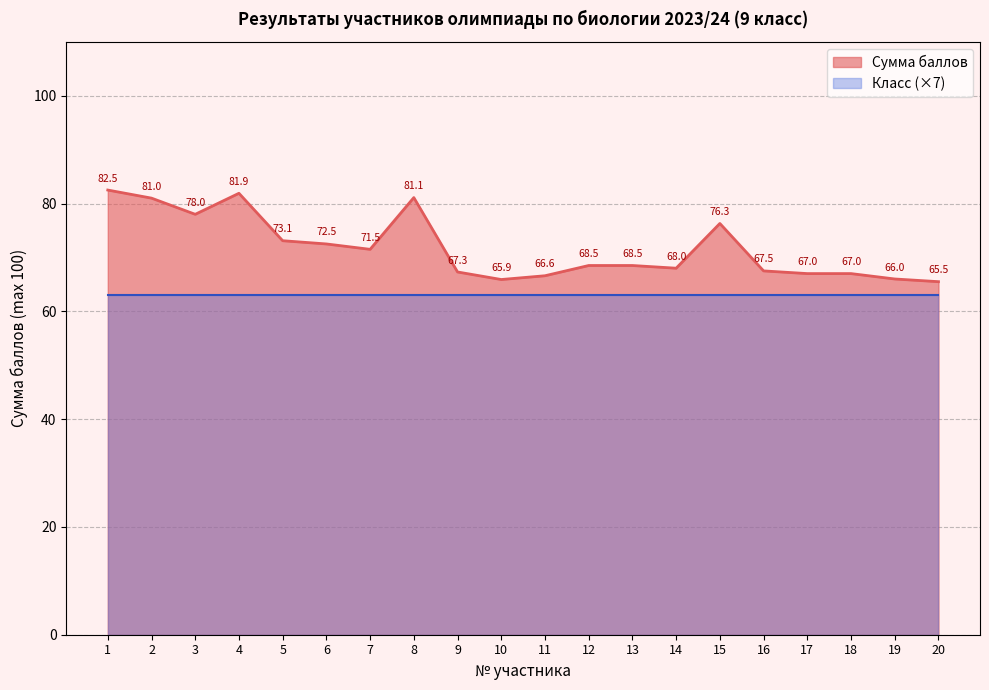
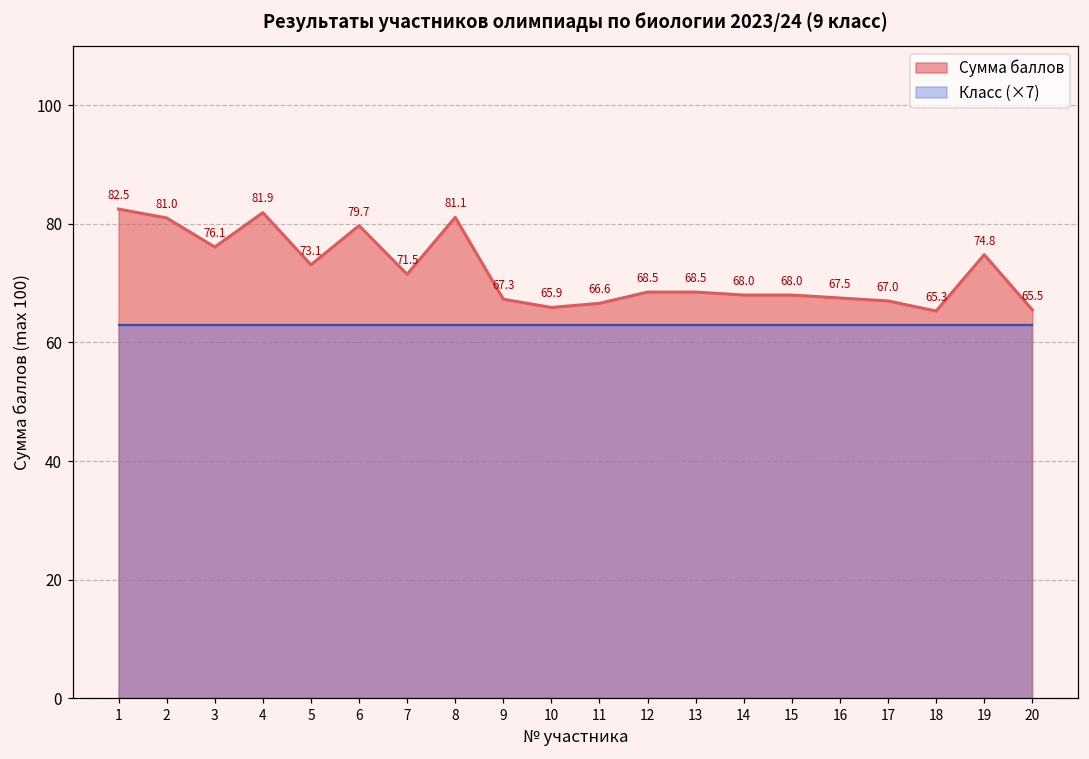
Сумма баллов, 3: 78.0 -> 76.1
Сумма баллов, 6: 72.5 -> 79.7
Сумма баллов, 15: 76.3 -> 68.0
Сумма баллов, 18: 67.0 -> 65.3
Сумма баллов, 19: 66.0 -> 74.8
